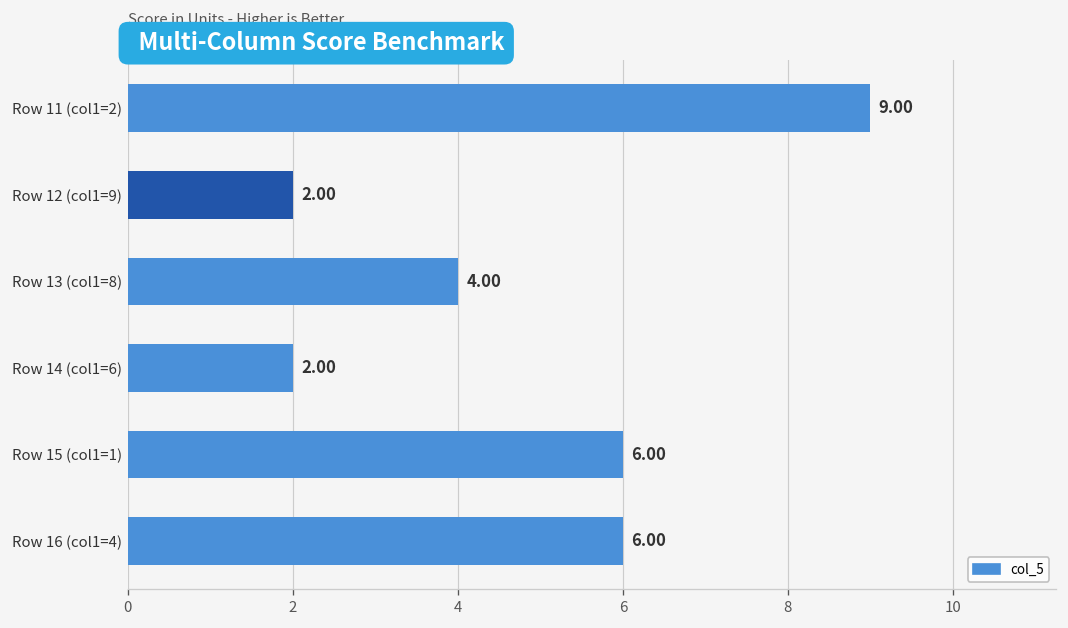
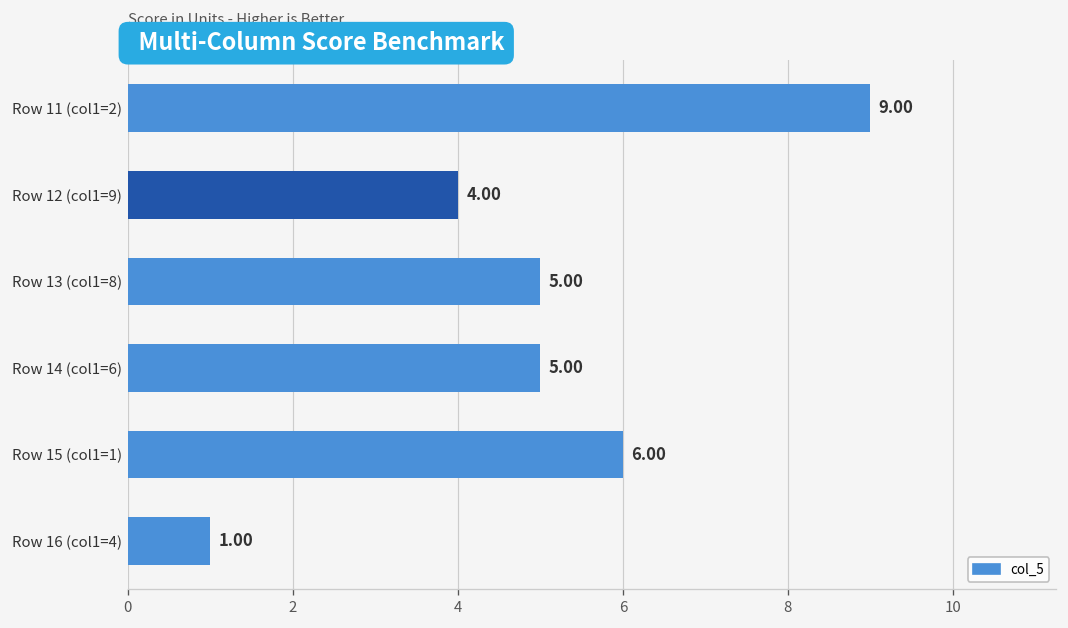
Row 12 (col1=9): 2.00 -> 4.00
Row 13 (col1=8): 4.00 -> 5.00
Row 14 (col1=6): 2.00 -> 5.00
Row 16 (col1=4): 6.00 -> 1.00
